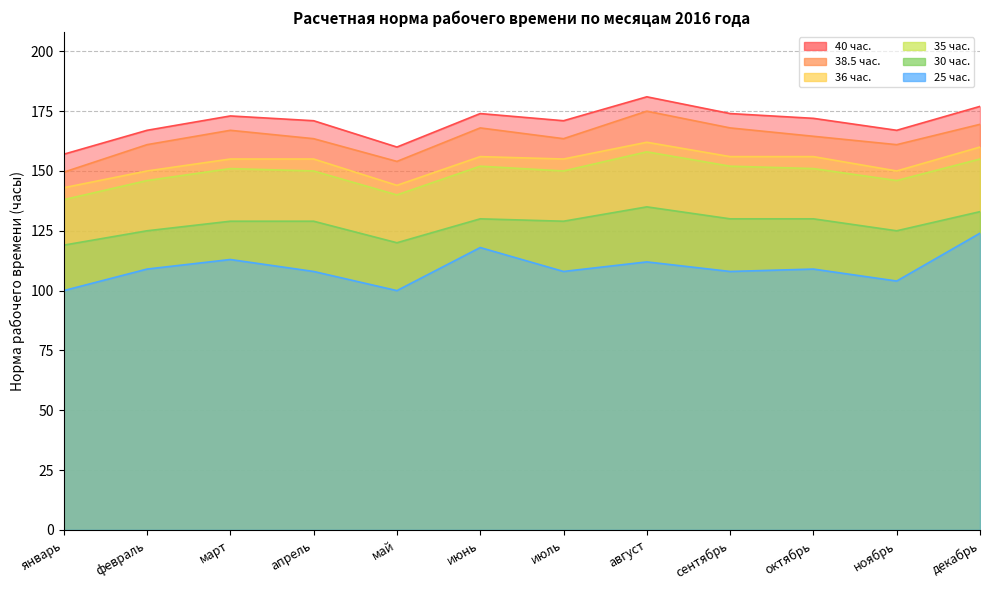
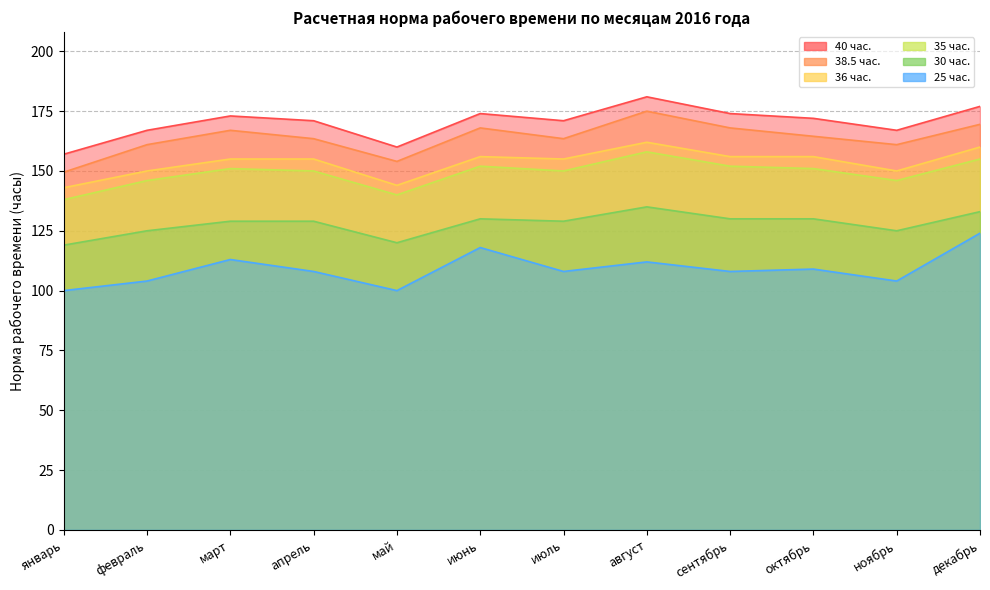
25 час., февраль: 109 -> 104
